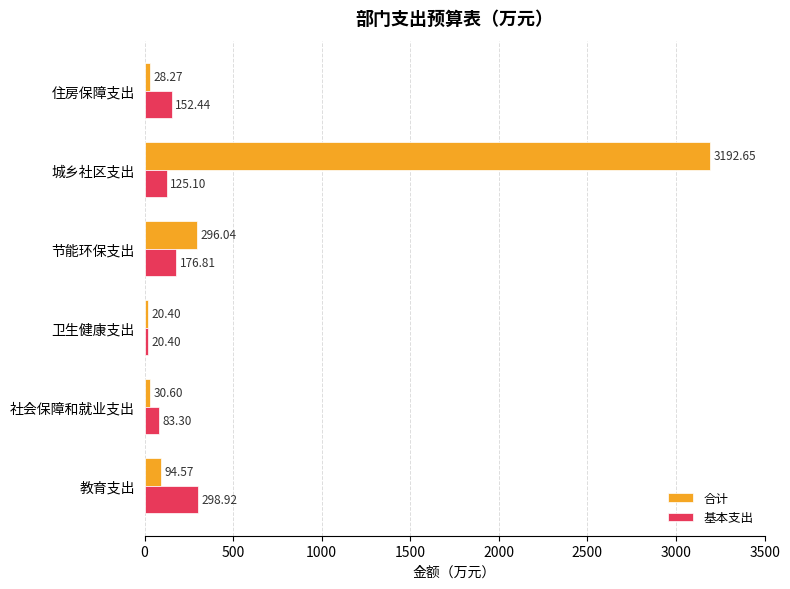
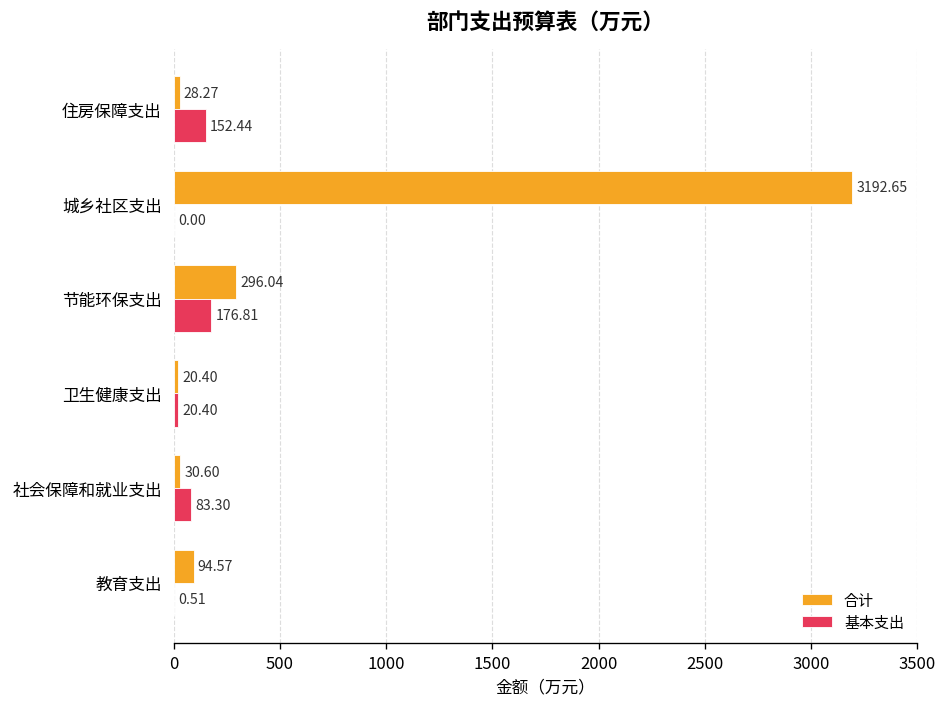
基本支出, 城乡社区支出: 125.10 -> 0.00
基本支出, 教育支出: 298.92 -> 0.51
